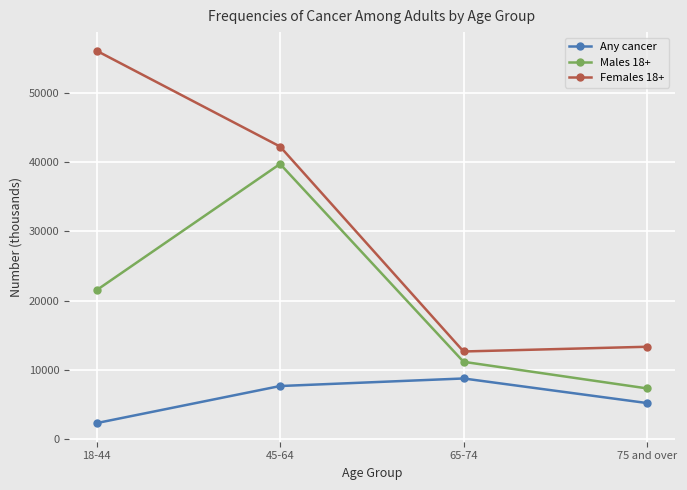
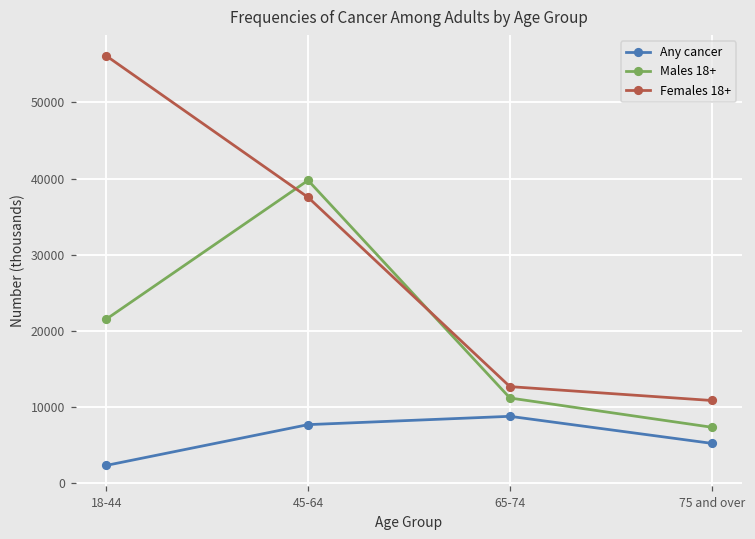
Females 18+, 45-64: 42000 -> 38000
Females 18+, 75 and over: 13000 -> 11000
